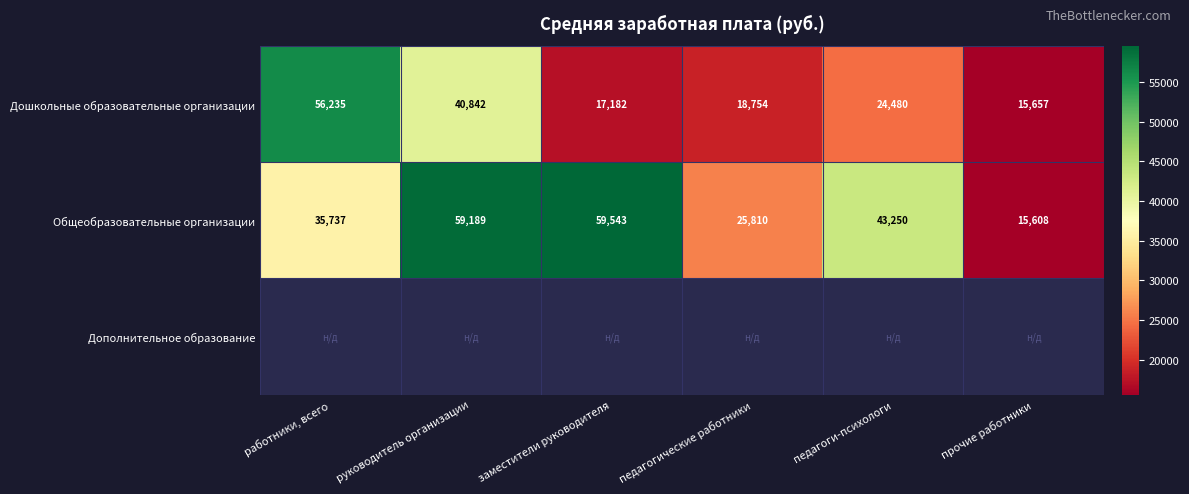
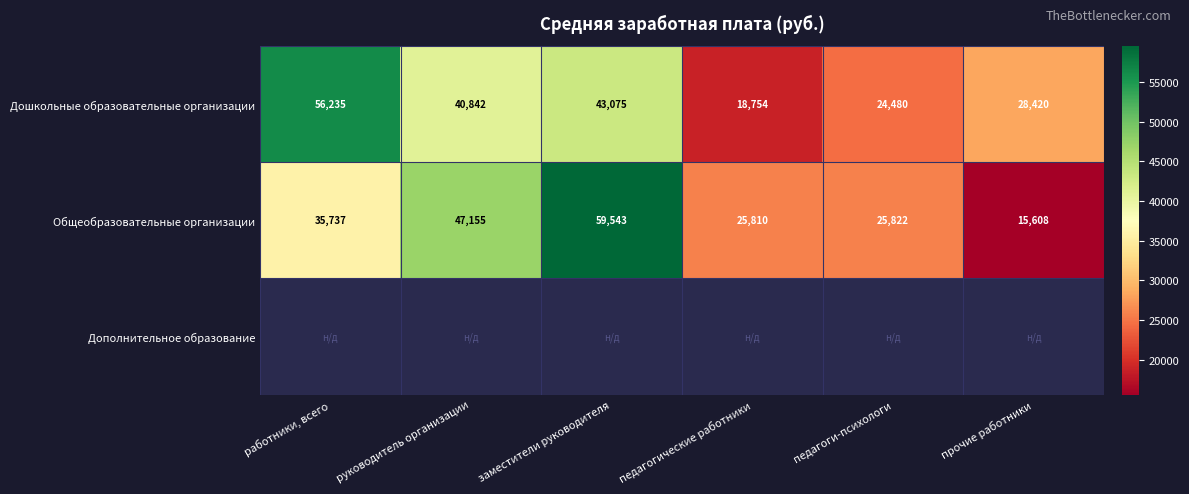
Дошкольные образовательные организации, заместители руководителя: 17,182 -> 43,075
Дошкольные образовательные организации, прочие работники: 15,657 -> 28,420
Общеобразовательные организации, руководитель организации: 59,189 -> 47,155
Общеобразовательные организации, педагоги-психологи: 43,250 -> 25,822
